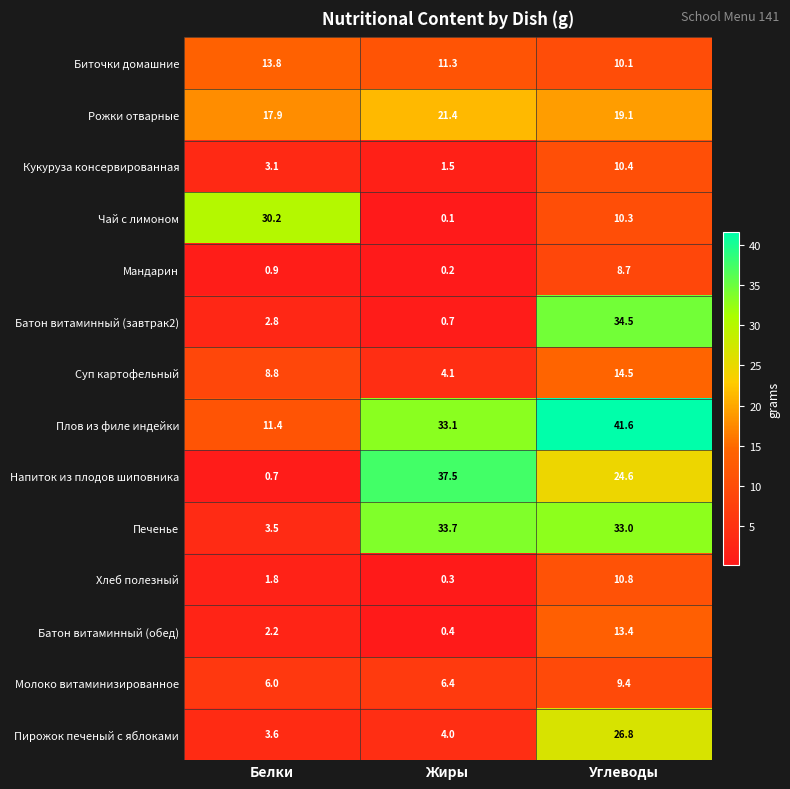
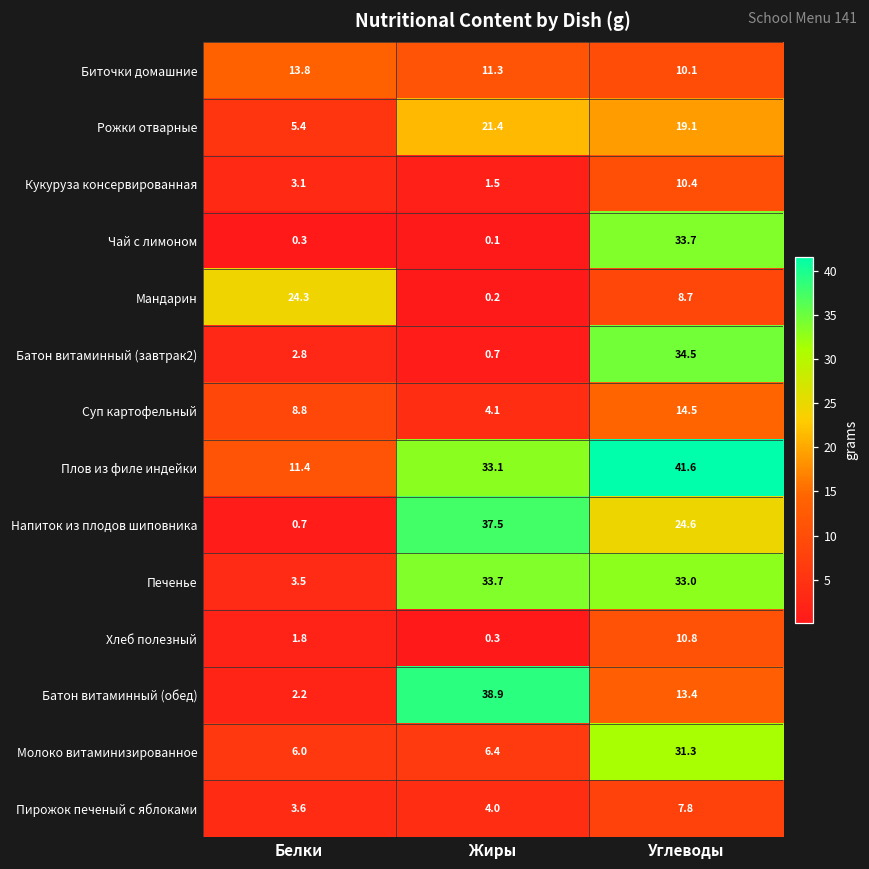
Рожки отварные, Белки: 17.9 -> 5.4
Чай с лимоном, Белки: 30.2 -> 0.3
Чай с лимоном, Углеводы: 10.3 -> 33.7
Мандарин, Белки: 0.9 -> 24.3
Батон витаминный (обед), Жиры: 0.4 -> 38.9
Молоко витаминизированное, Углеводы: 9.4 -> 31.3
Пирожок печеный с яблоками, Углеводы: 26.8 -> 7.8
